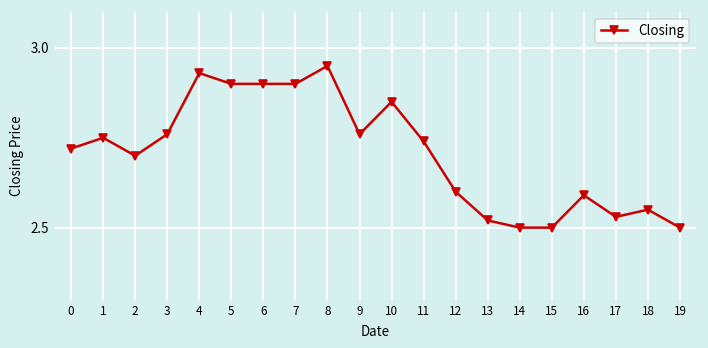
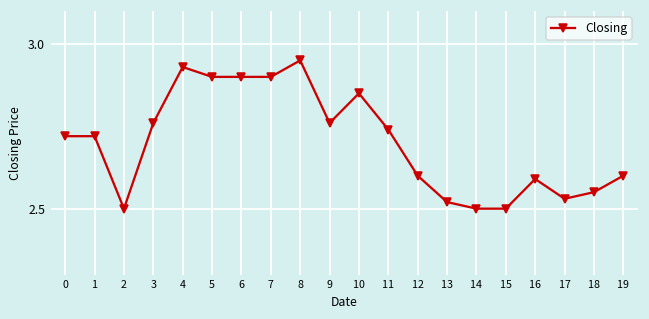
1: 2.75 -> 2.72
2: 2.7 -> 2.5
19: 2.5 -> 2.6
